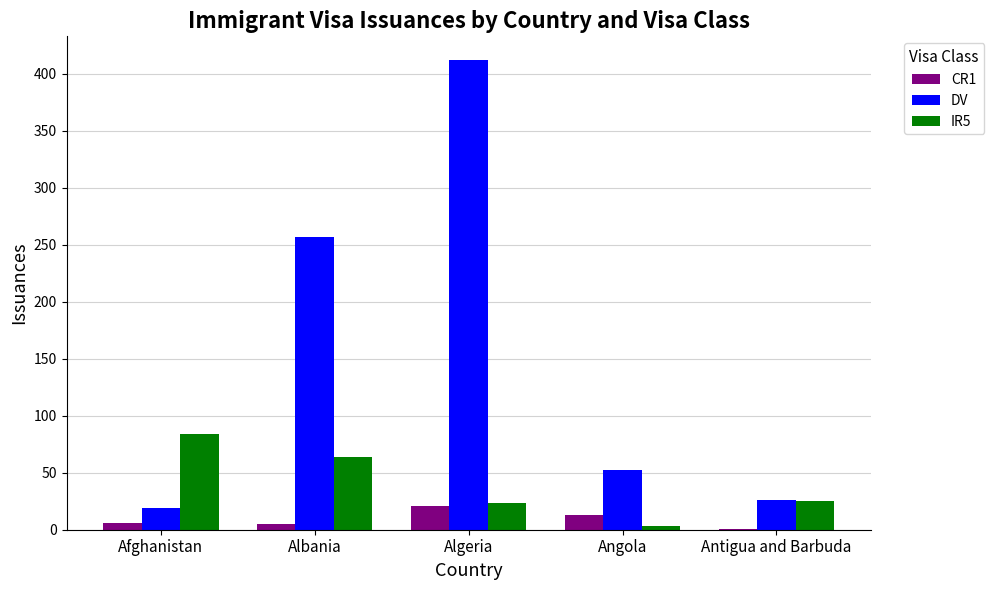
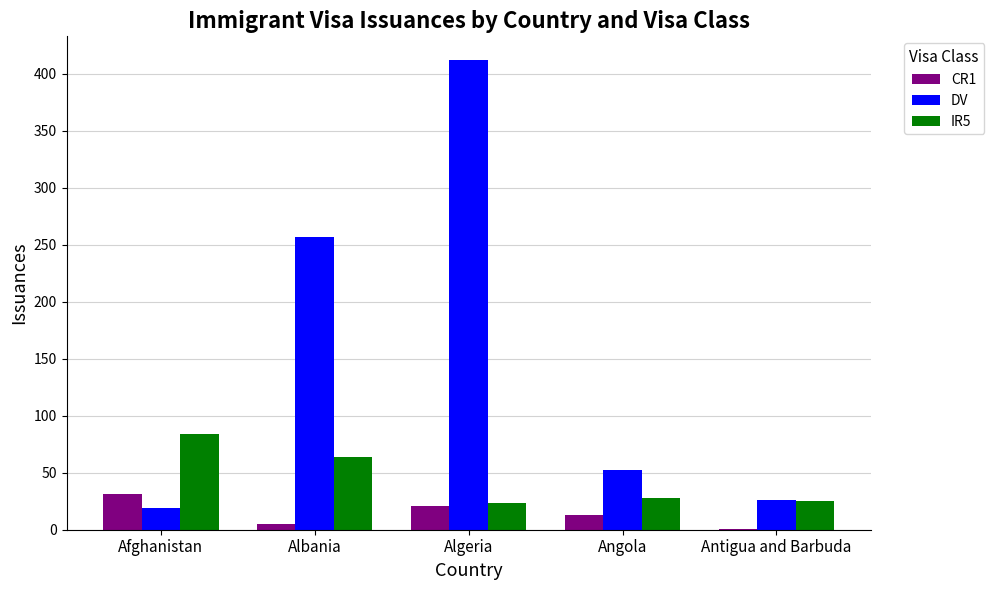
CR1, Afghanistan: 6 -> 31
IR5, Angola: 3 -> 28
